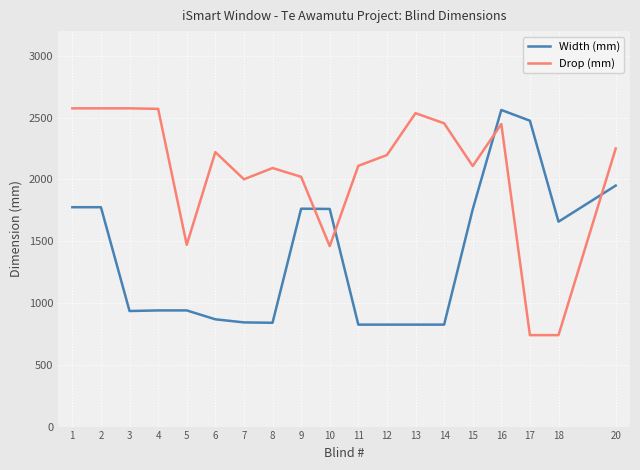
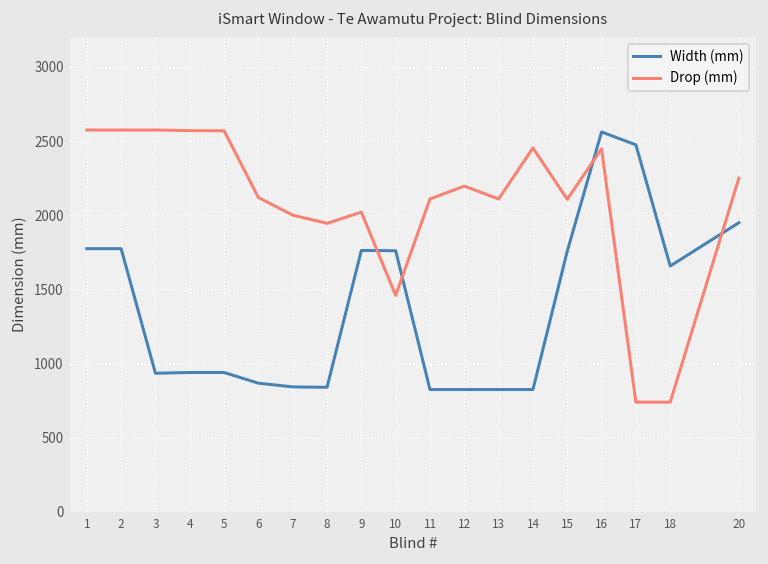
Drop (mm), 5: 1470 -> 2570
Drop (mm), 6: 2220 -> 2120
Drop (mm), 8: 2090 -> 1950
Drop (mm), 13: 2540 -> 2110
